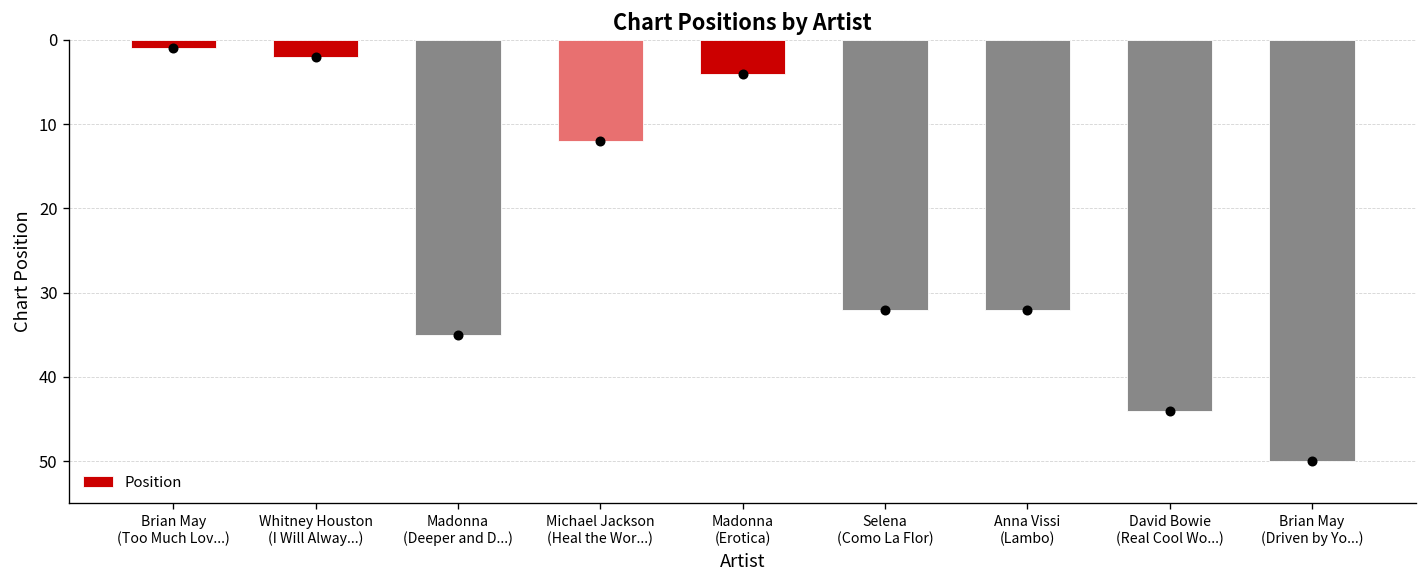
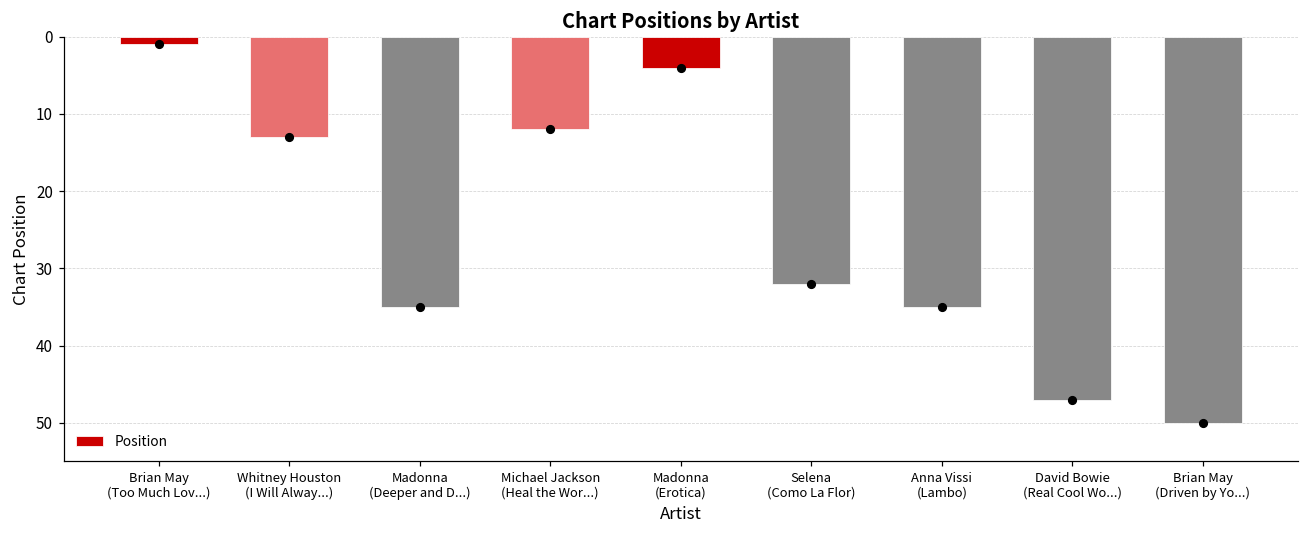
Whitney Houston (I Will Alway...): 2 -> 13
Anna Vissi (Lambo): 32 -> 35
David Bowie (Real Cool Wo...): 44 -> 47
